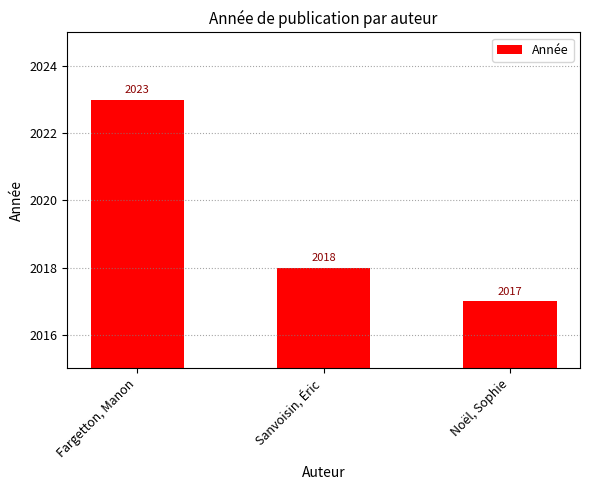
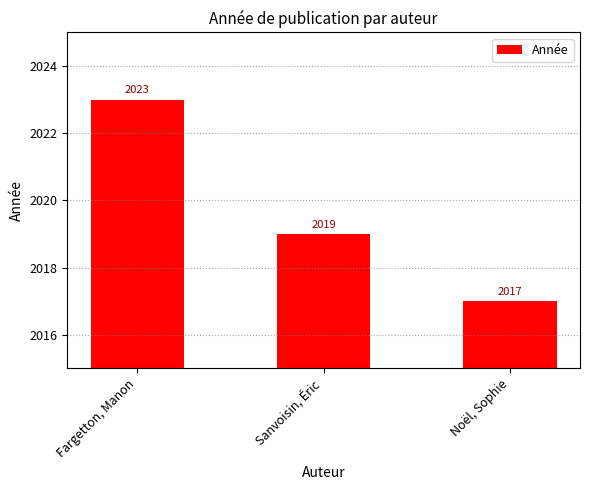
Sanvoisin, Éric: 2018 -> 2019
